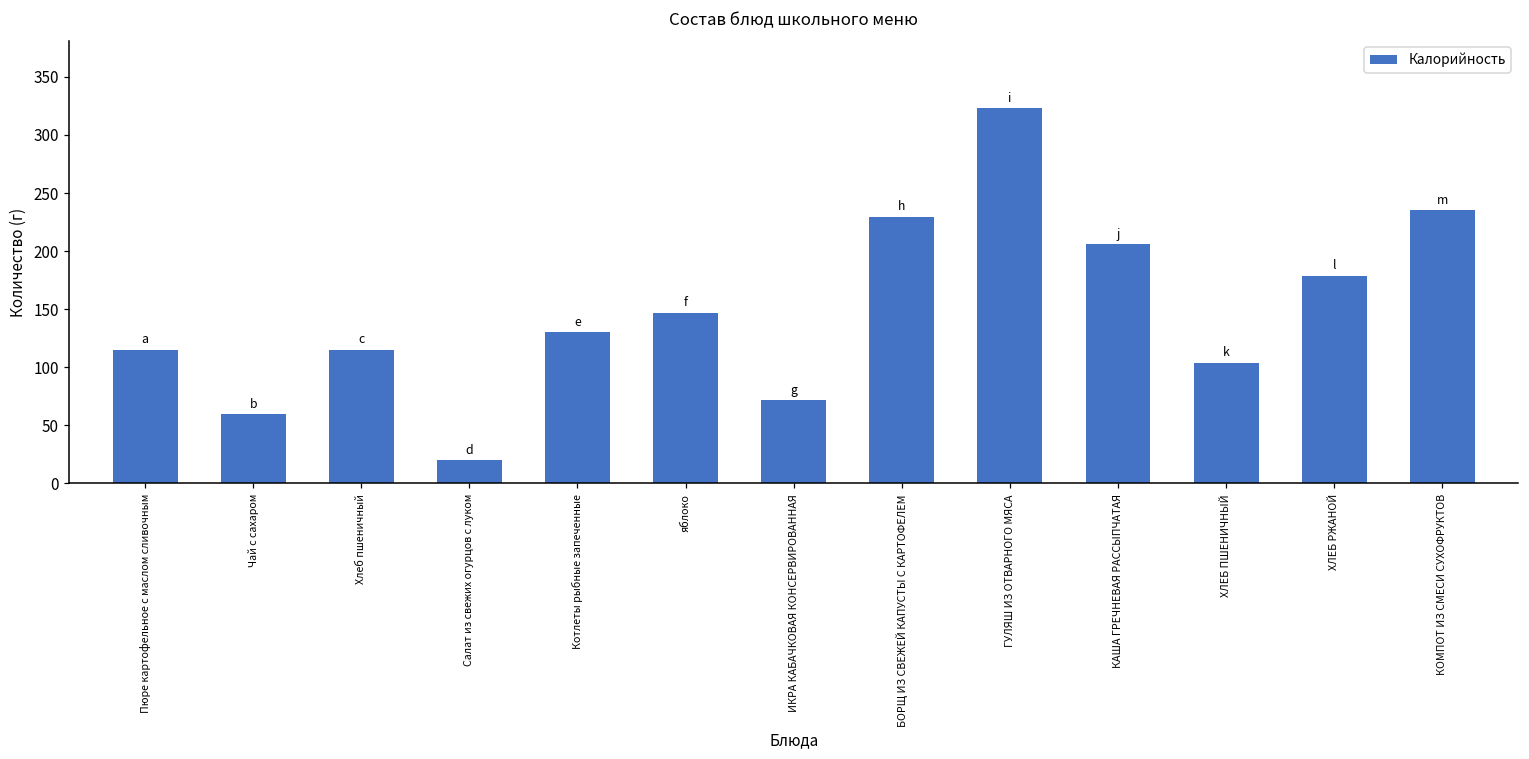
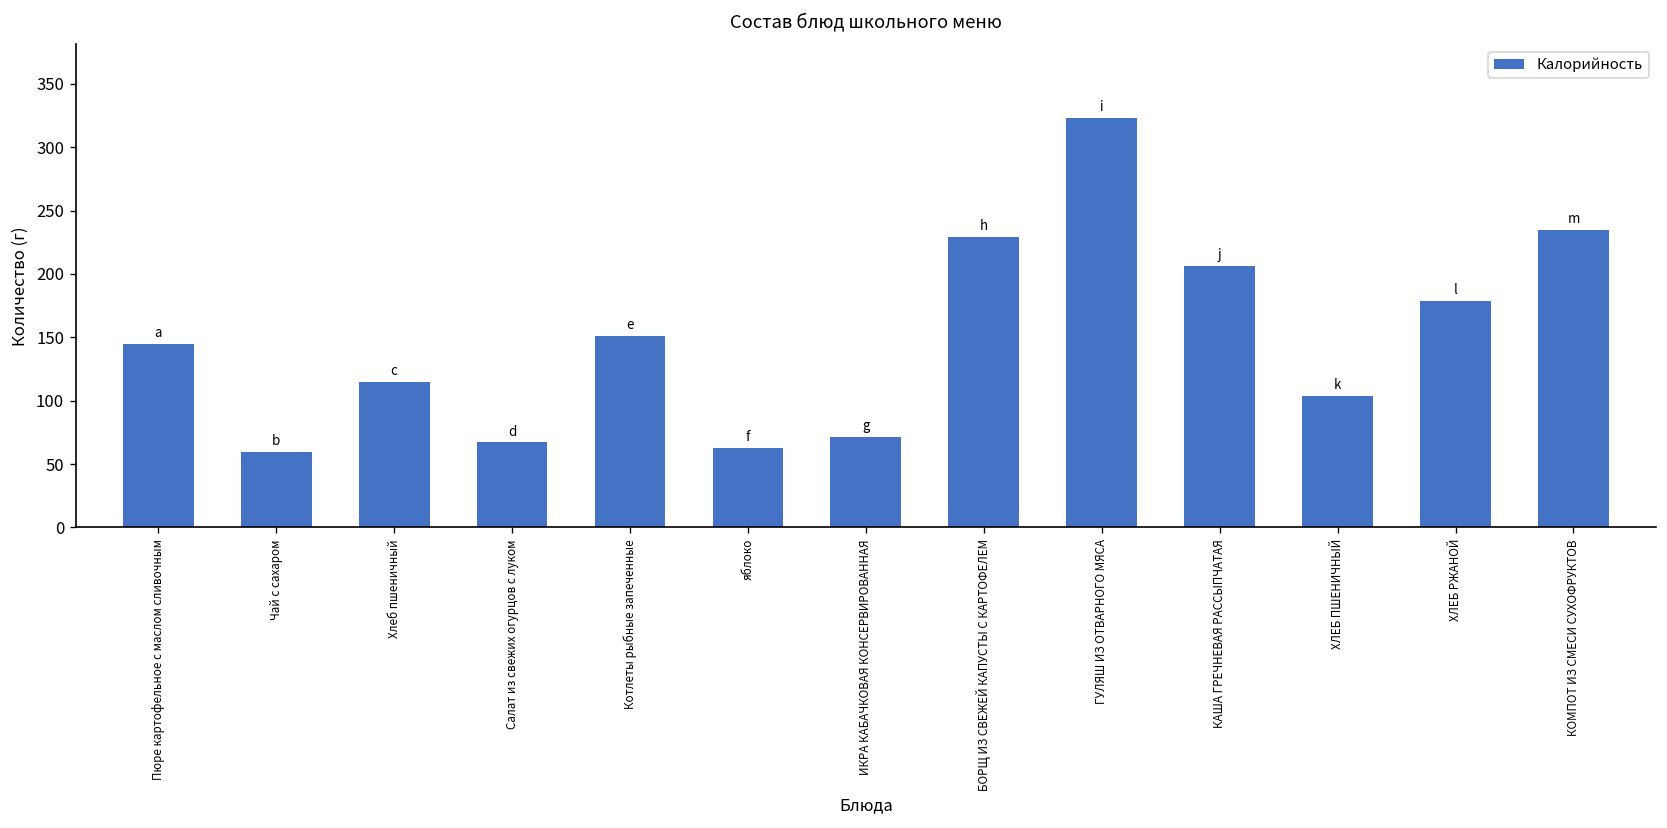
Пюре картофельное с маслом сливочным: 115 -> 145
Салат из свежих огурцов с луком: 20 -> 67
Котлеты рыбные запеченные: 130 -> 151
яблоко: 147 -> 63
